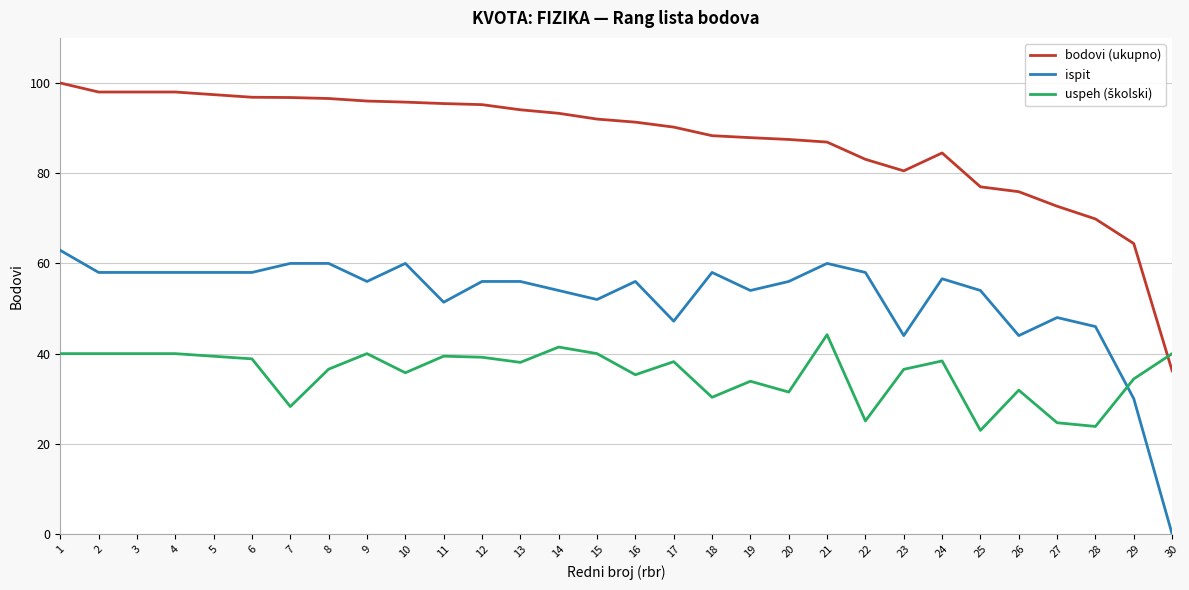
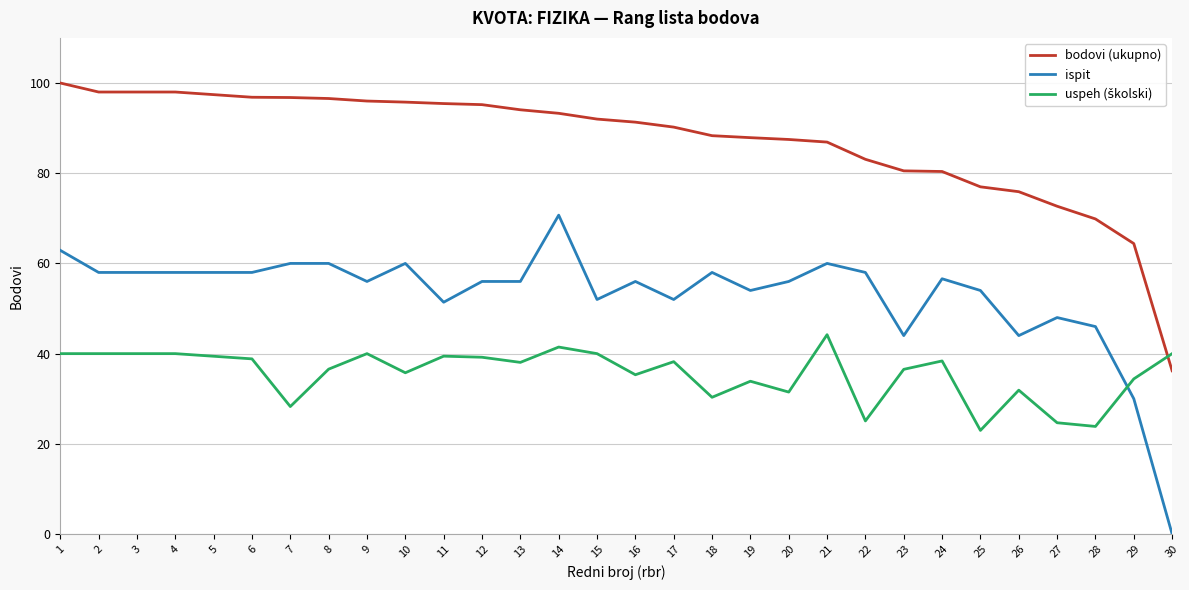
ispit, 14: 54 -> 71
ispit, 17: 47 -> 52
bodovi (ukupno), 24: 84 -> 80
